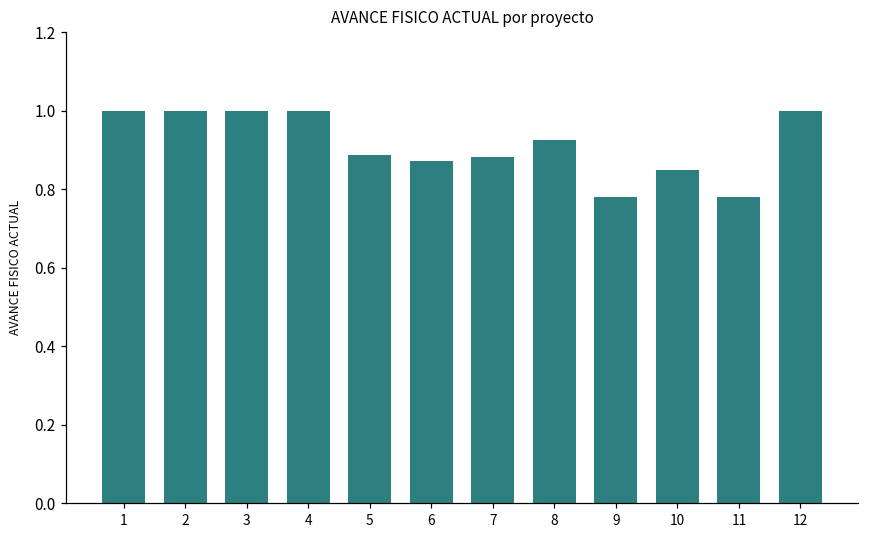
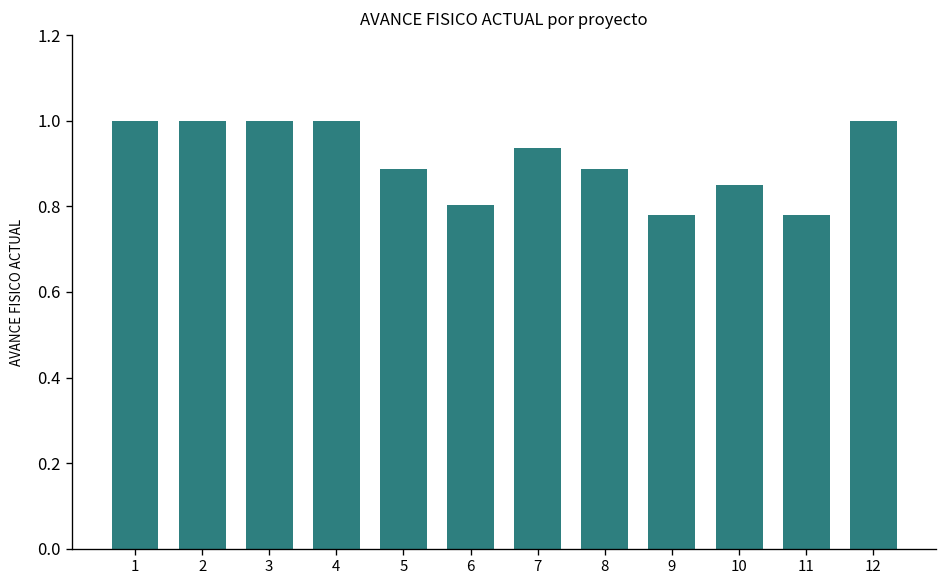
6: 0.87 -> 0.80
7: 0.88 -> 0.94
8: 0.93 -> 0.89
